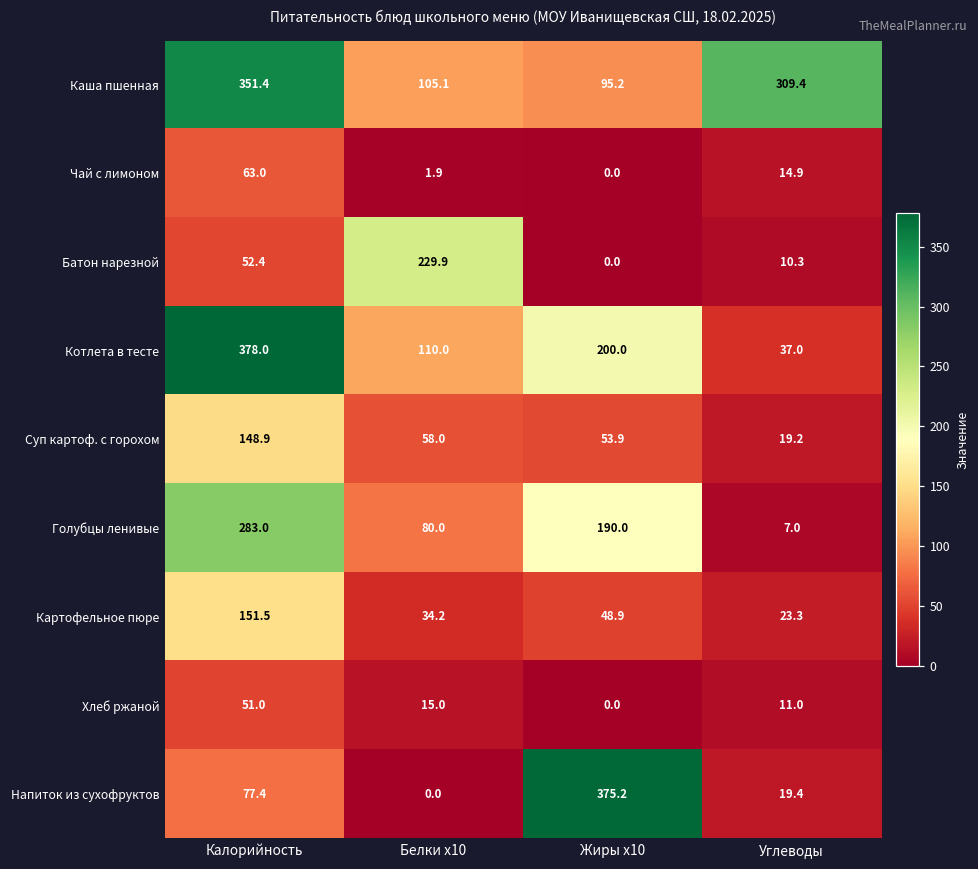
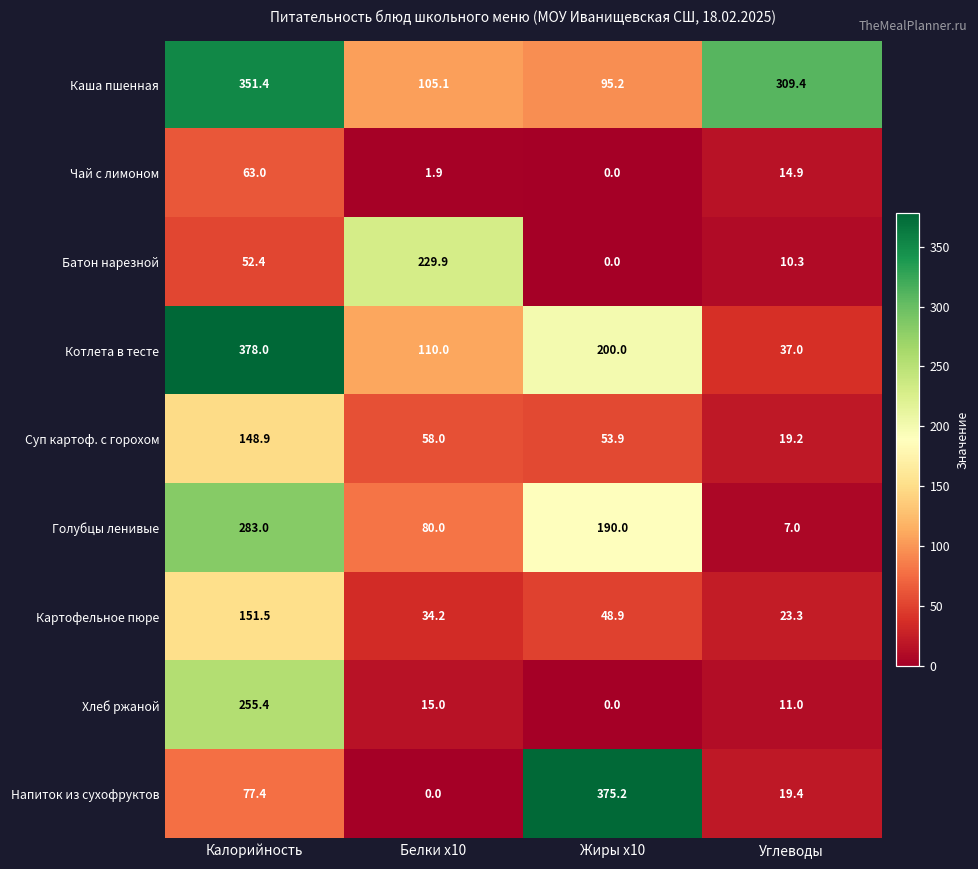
Хлеб ржаной, Калорийность: 51.0 -> 255.4
